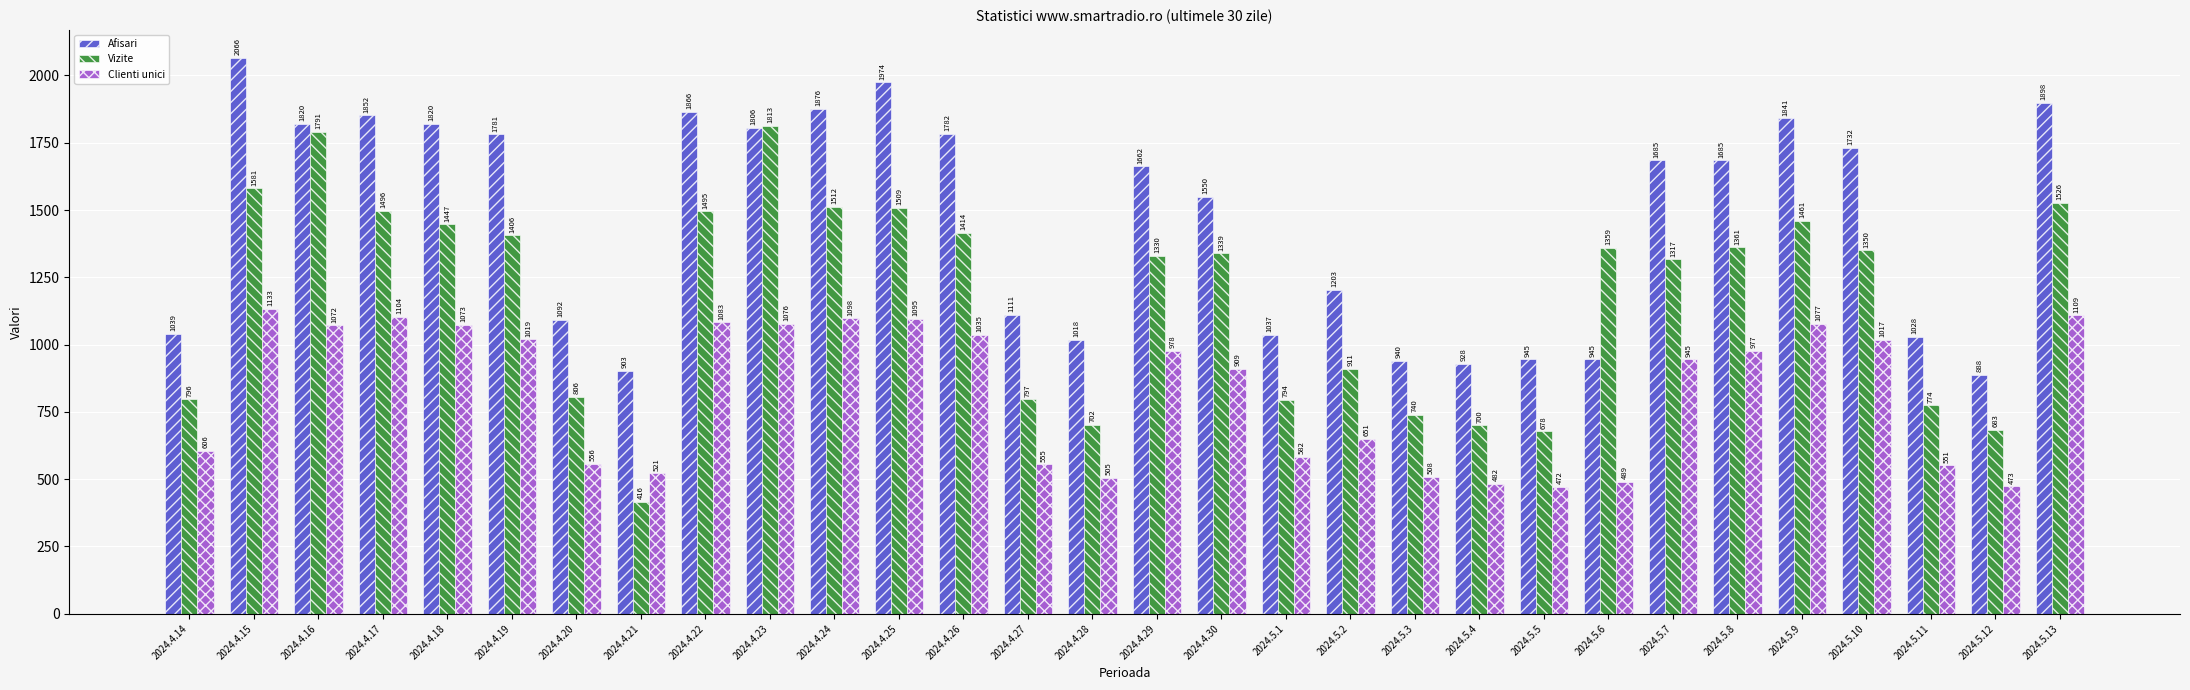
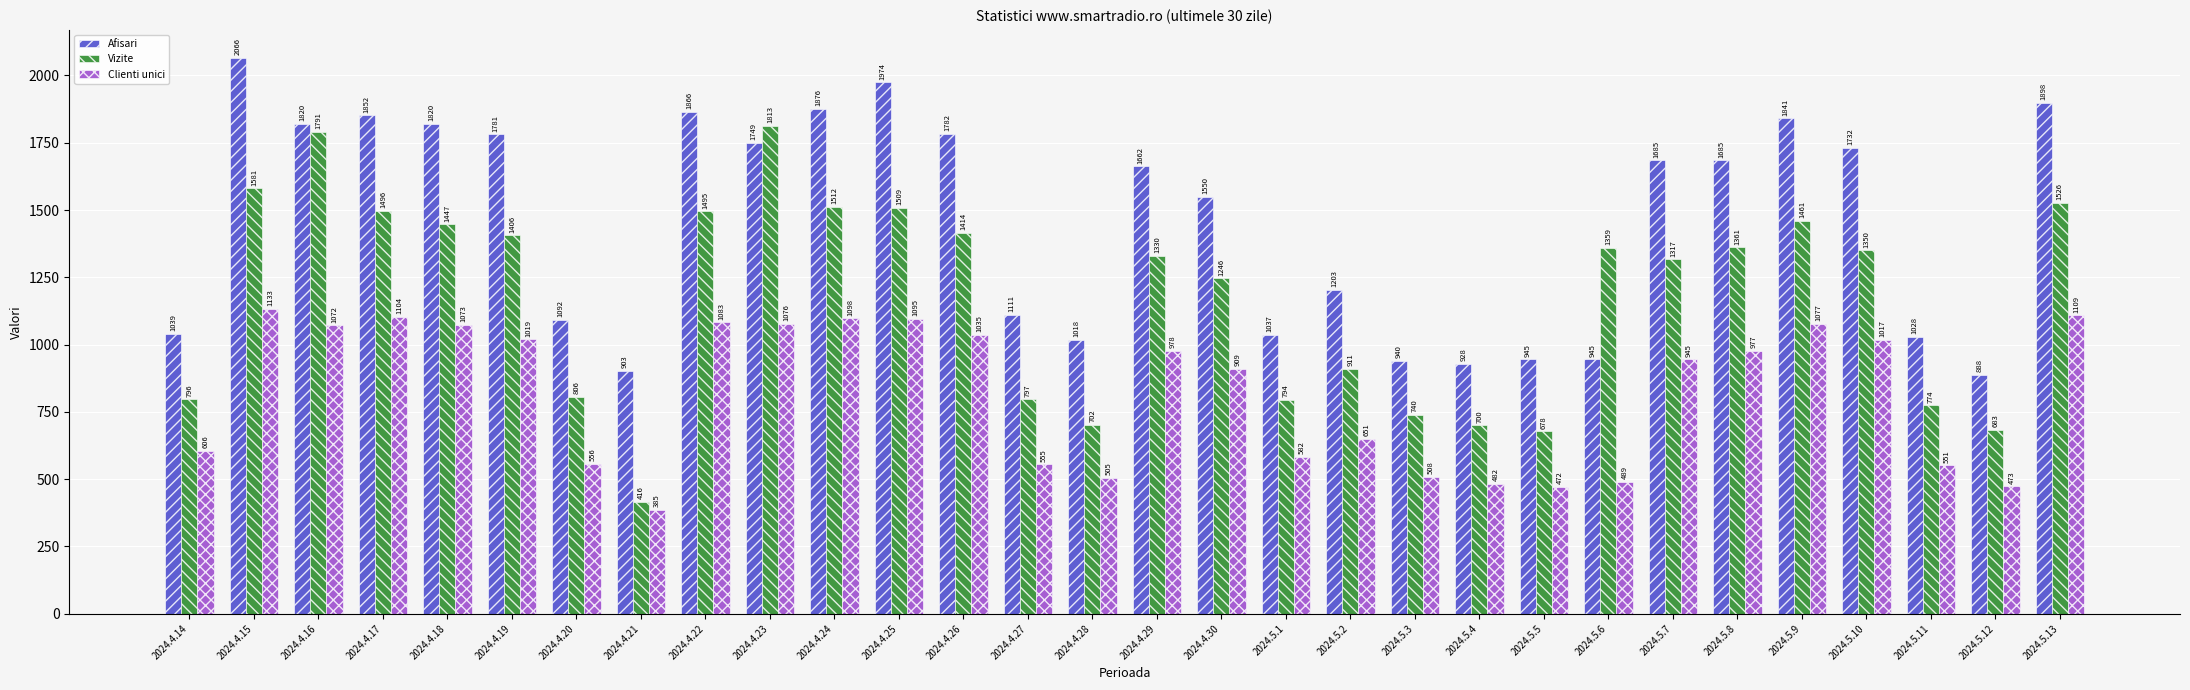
Clienti unici, 2024.4.21: 521 -> 385
Afisari, 2024.4.23: 1806 -> 1749
Vizite, 2024.4.30: 1339 -> 1246
